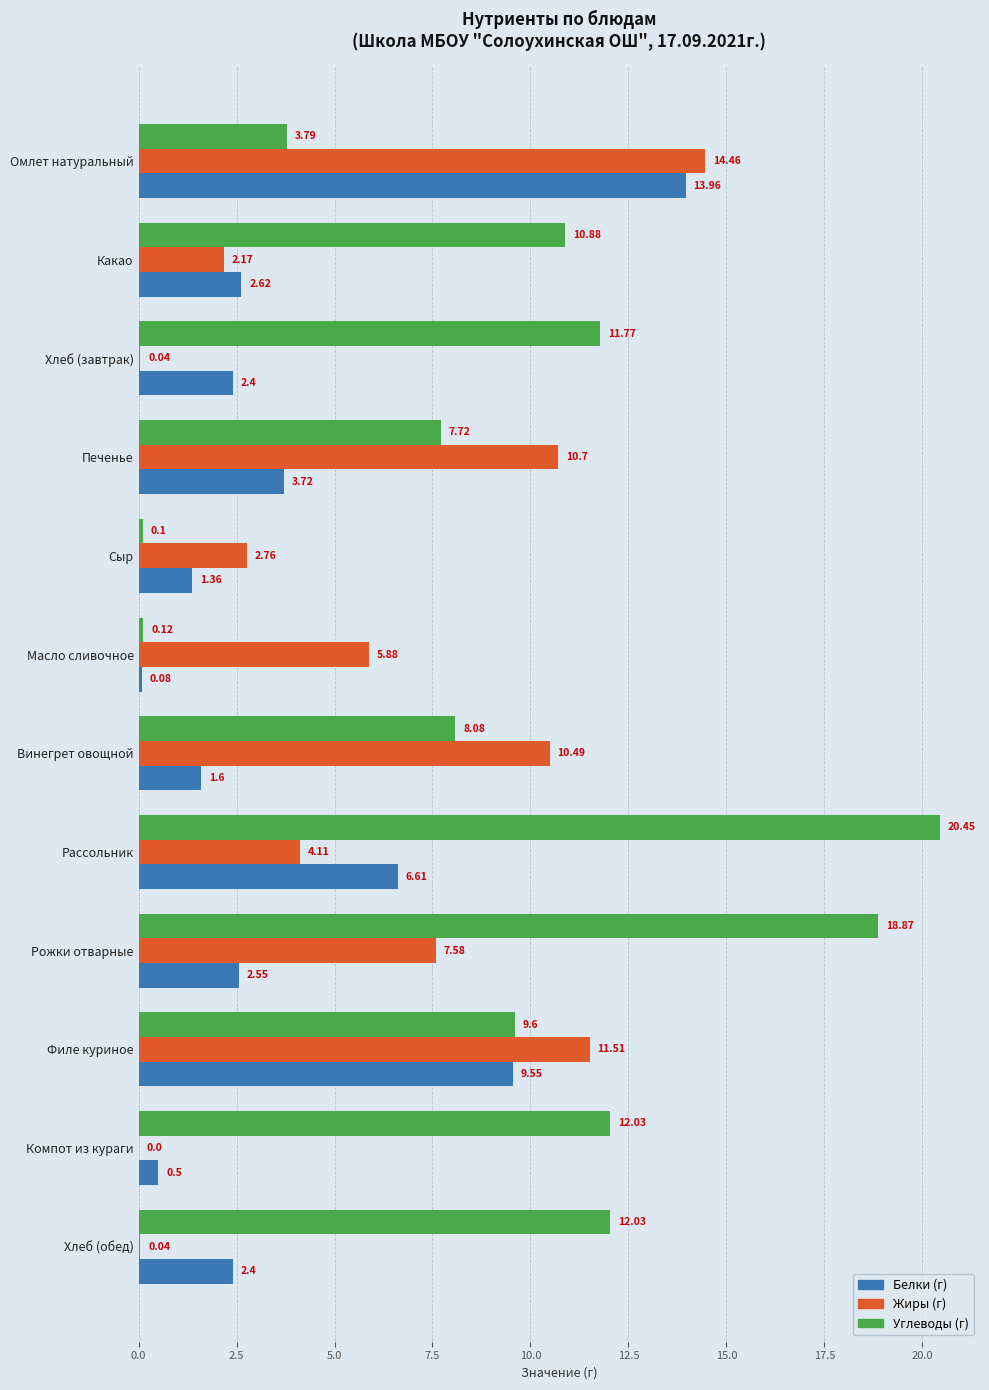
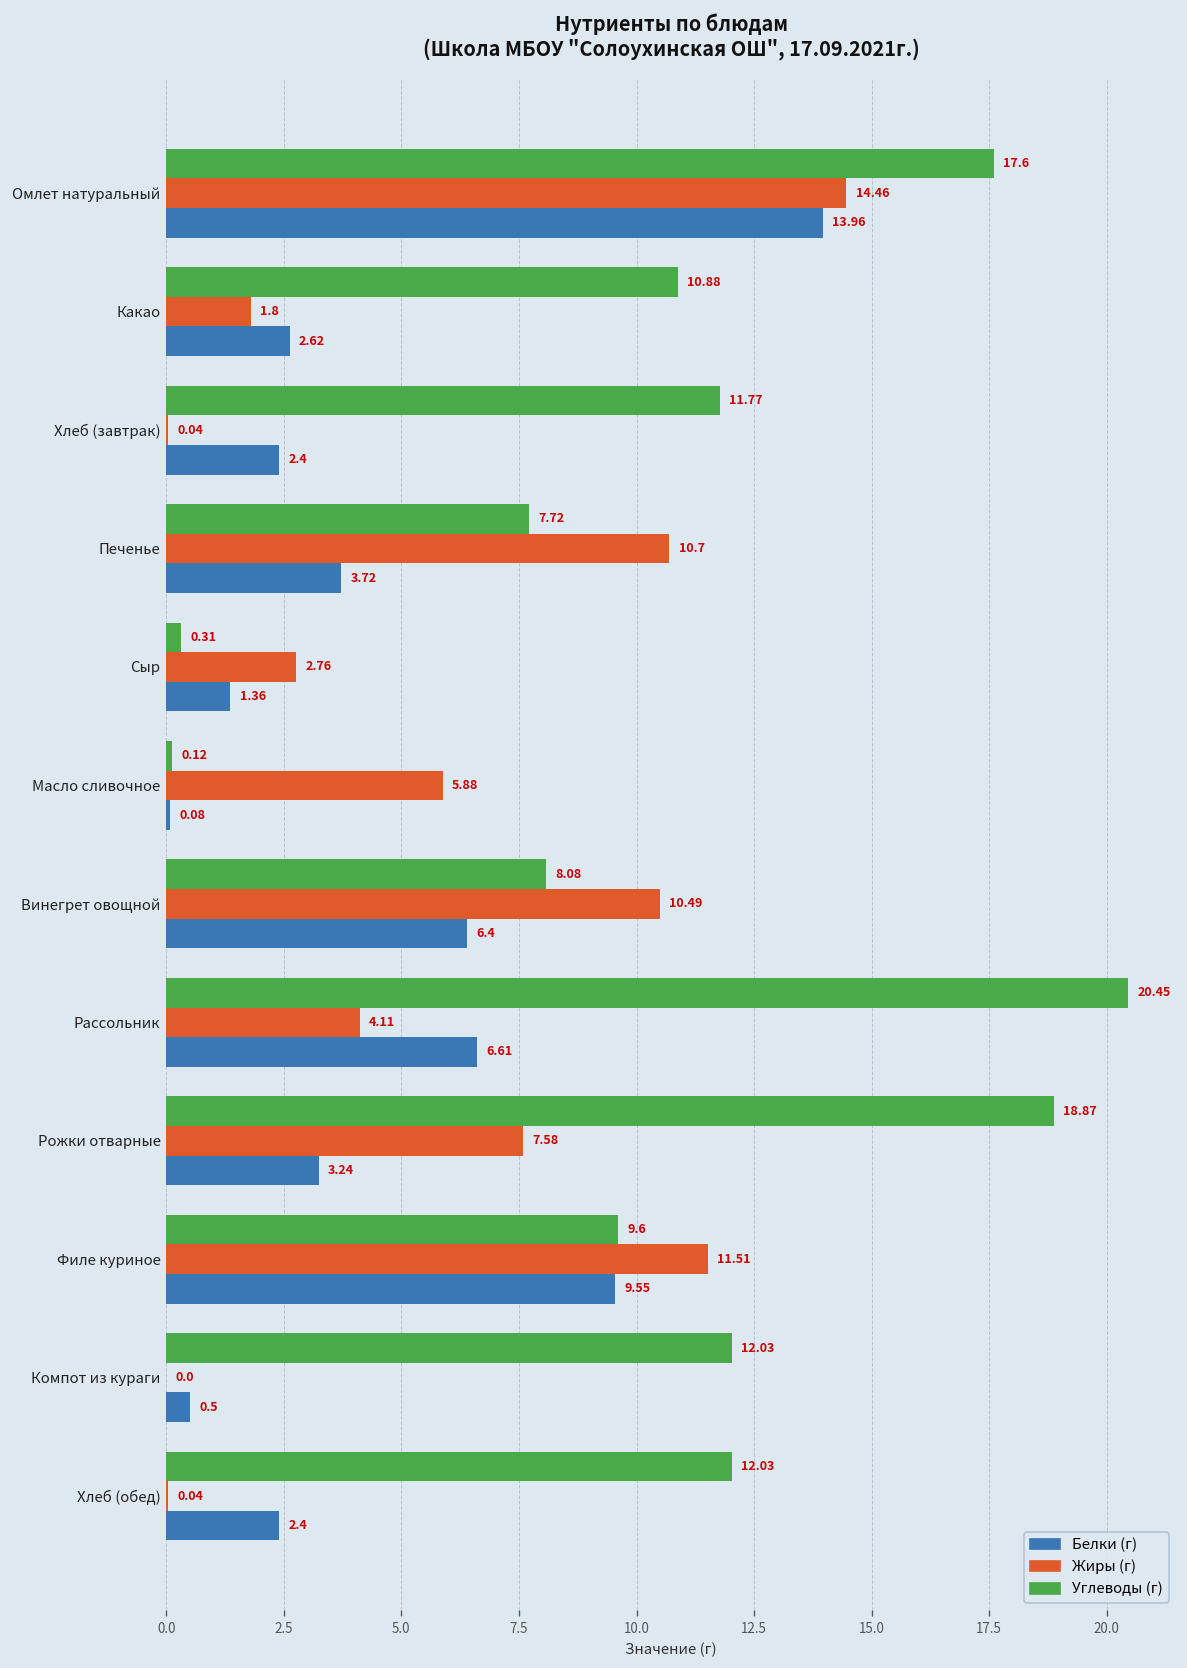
Углеводы (г), Омлет натуральный: 3.79 -> 17.6
Жиры (г), Какао: 2.17 -> 1.8
Углеводы (г), Сыр: 0.1 -> 0.31
Белки (г), Винегрет овощной: 1.6 -> 6.4
Белки (г), Рожки отварные: 2.55 -> 3.24
